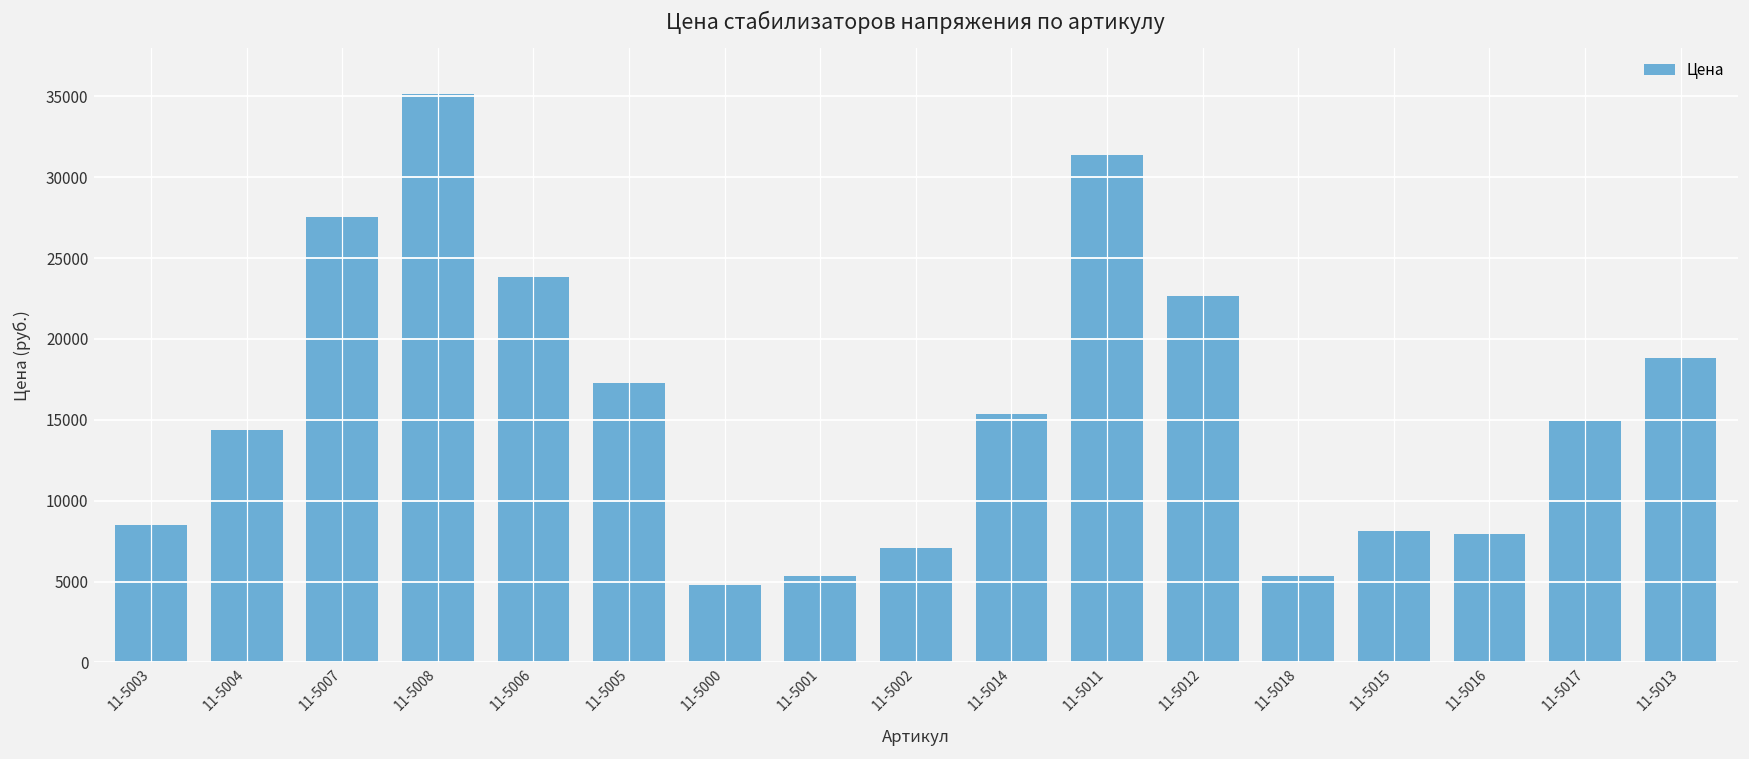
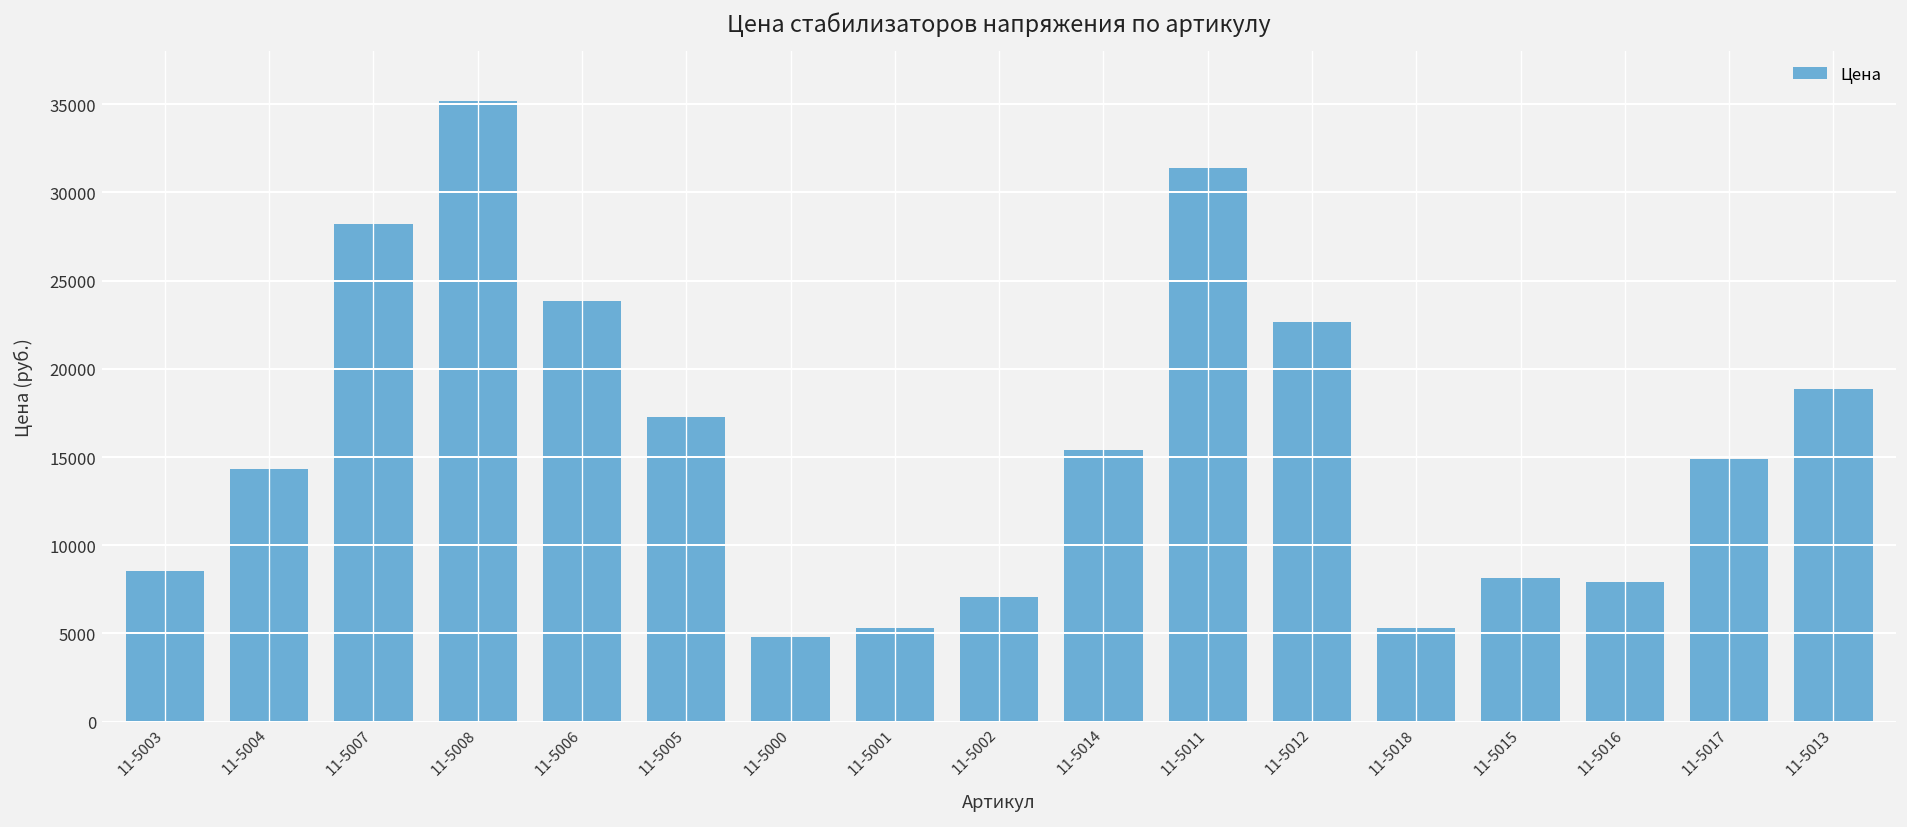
11-5007: 27600 -> 28200
